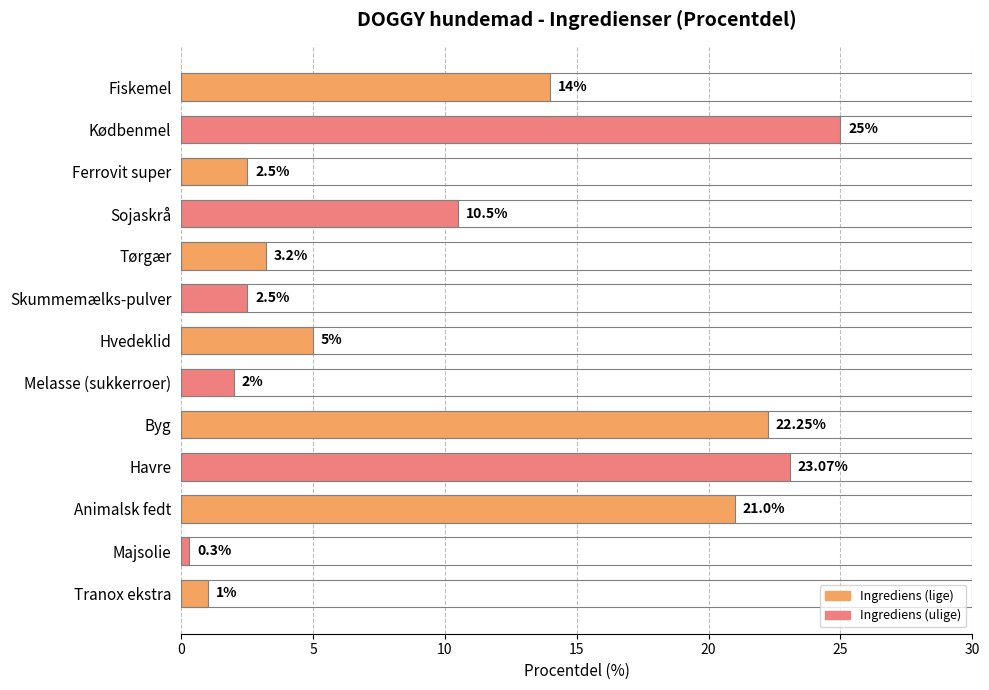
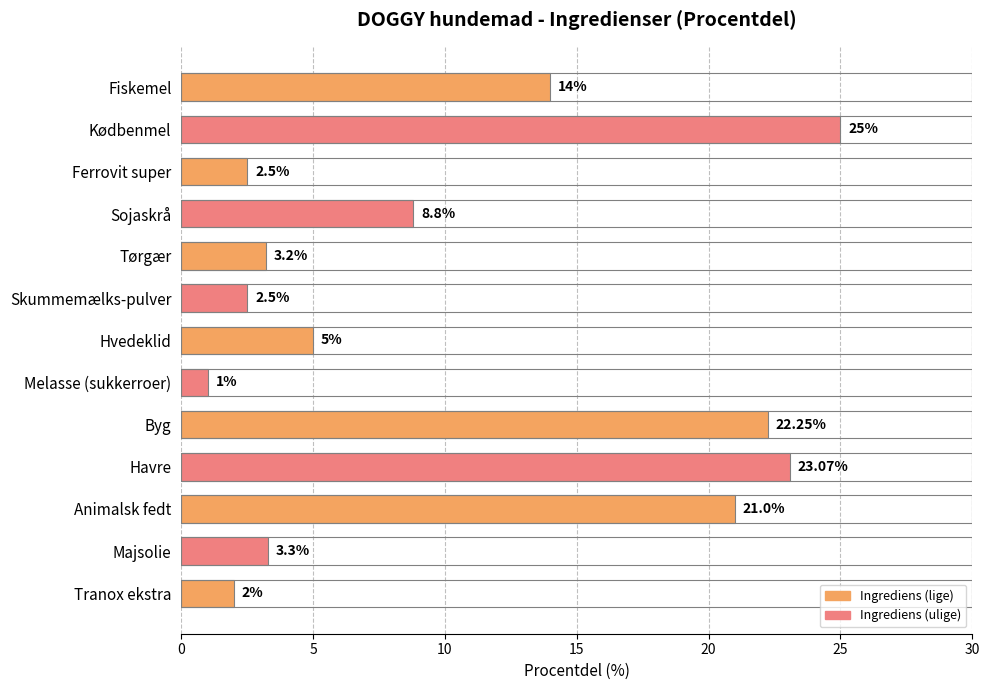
Sojaskrå: 10.5% -> 8.8%
Melasse (sukkerroer): 2% -> 1%
Majsolie: 0.3% -> 3.3%
Tranox ekstra: 1% -> 2%
